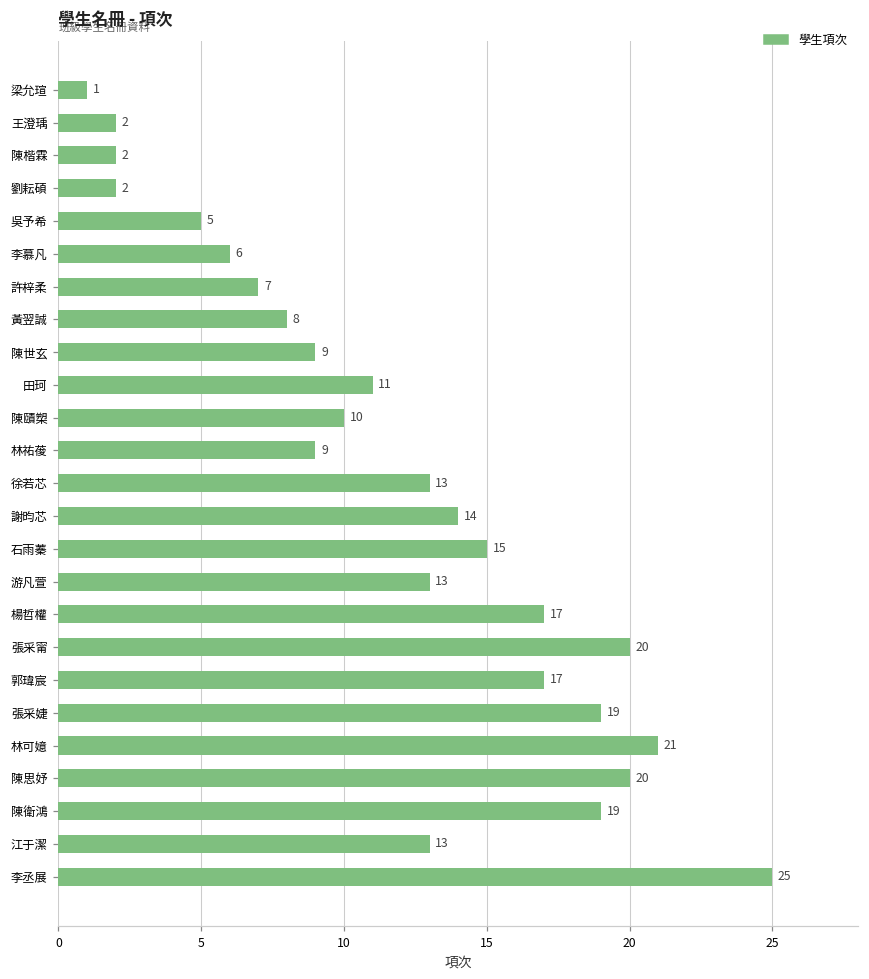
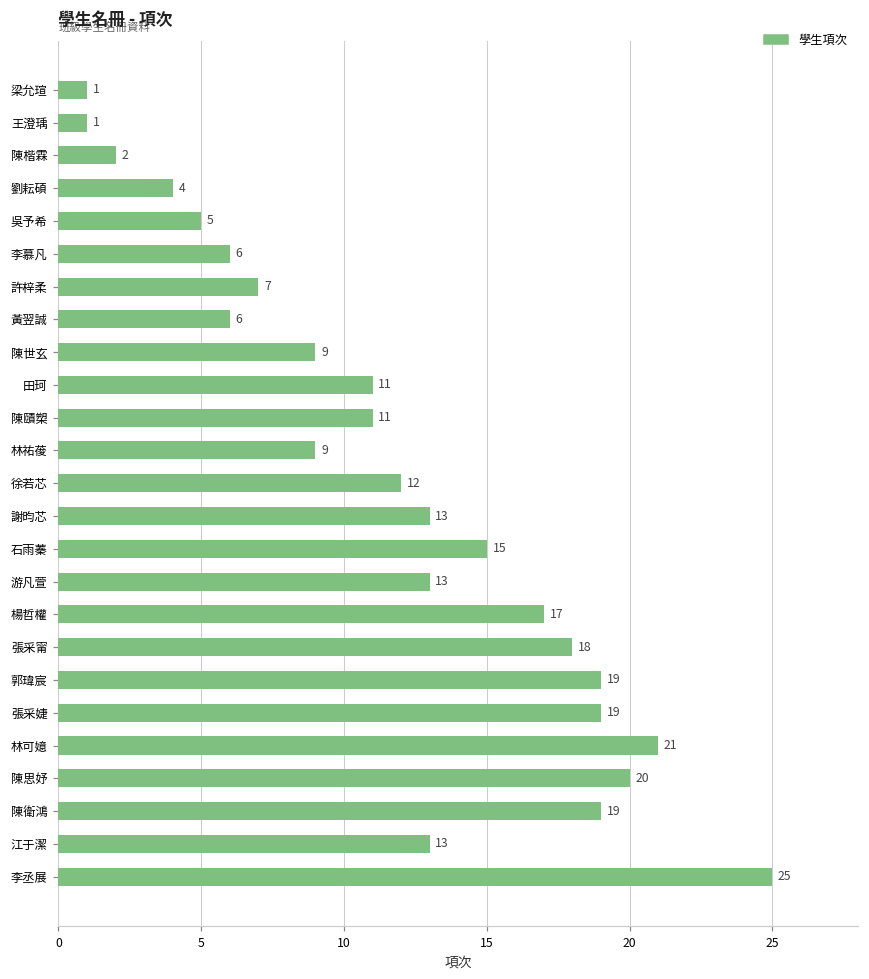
王澄瑀: 2 -> 1
劉耘碩: 2 -> 4
黃翌誠: 8 -> 6
陳賾槊: 10 -> 11
徐若芯: 13 -> 12
謝昀芯: 14 -> 13
張采甯: 20 -> 18
郭瑋宸: 17 -> 19
